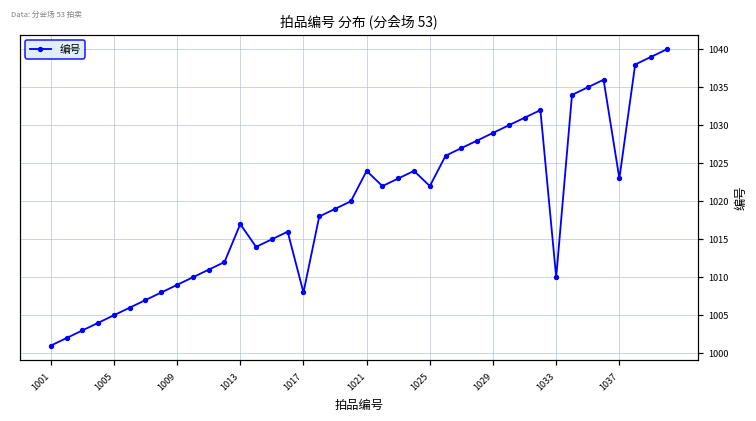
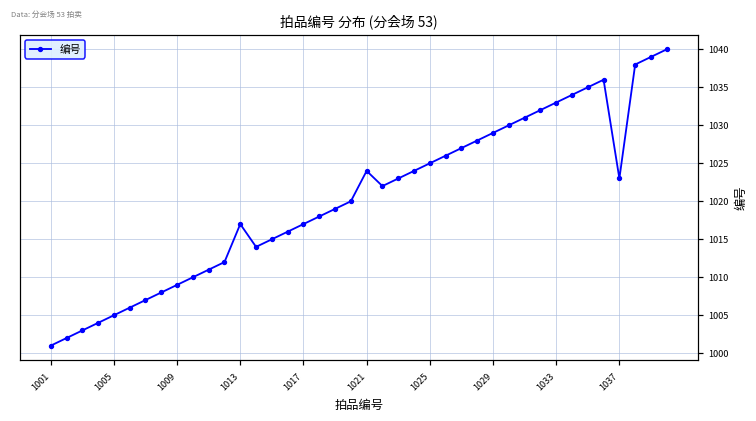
1017: 1008 -> 1017
1025: 1022 -> 1025
1033: 1010 -> 1033
